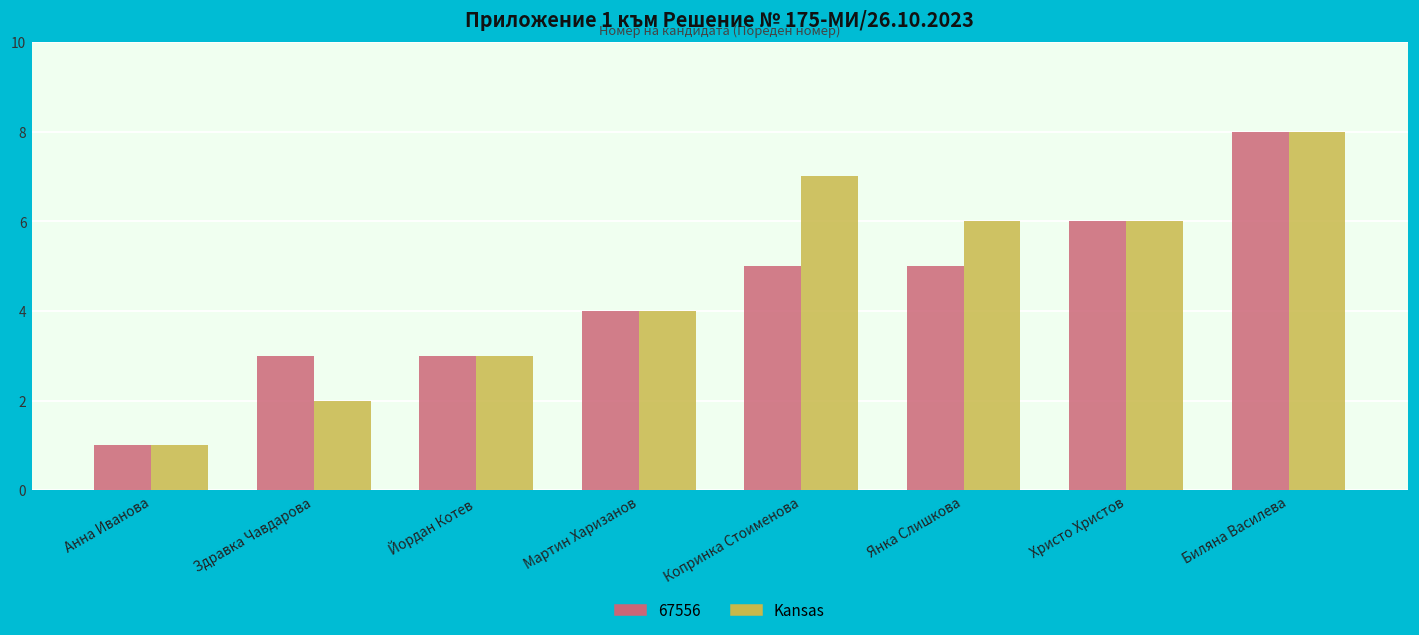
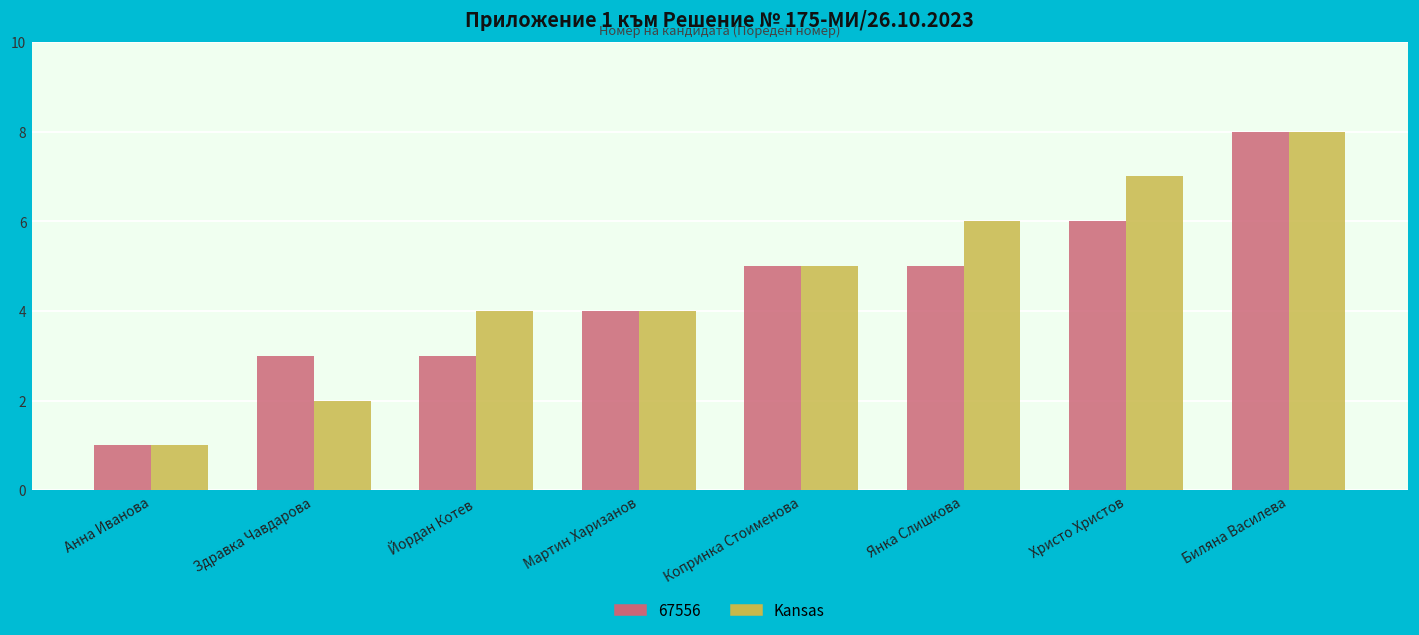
Kansas, Йордан Котев: 3 -> 4
Kansas, Копринка Стоименова: 7 -> 5
Kansas, Христо Христов: 6 -> 7
